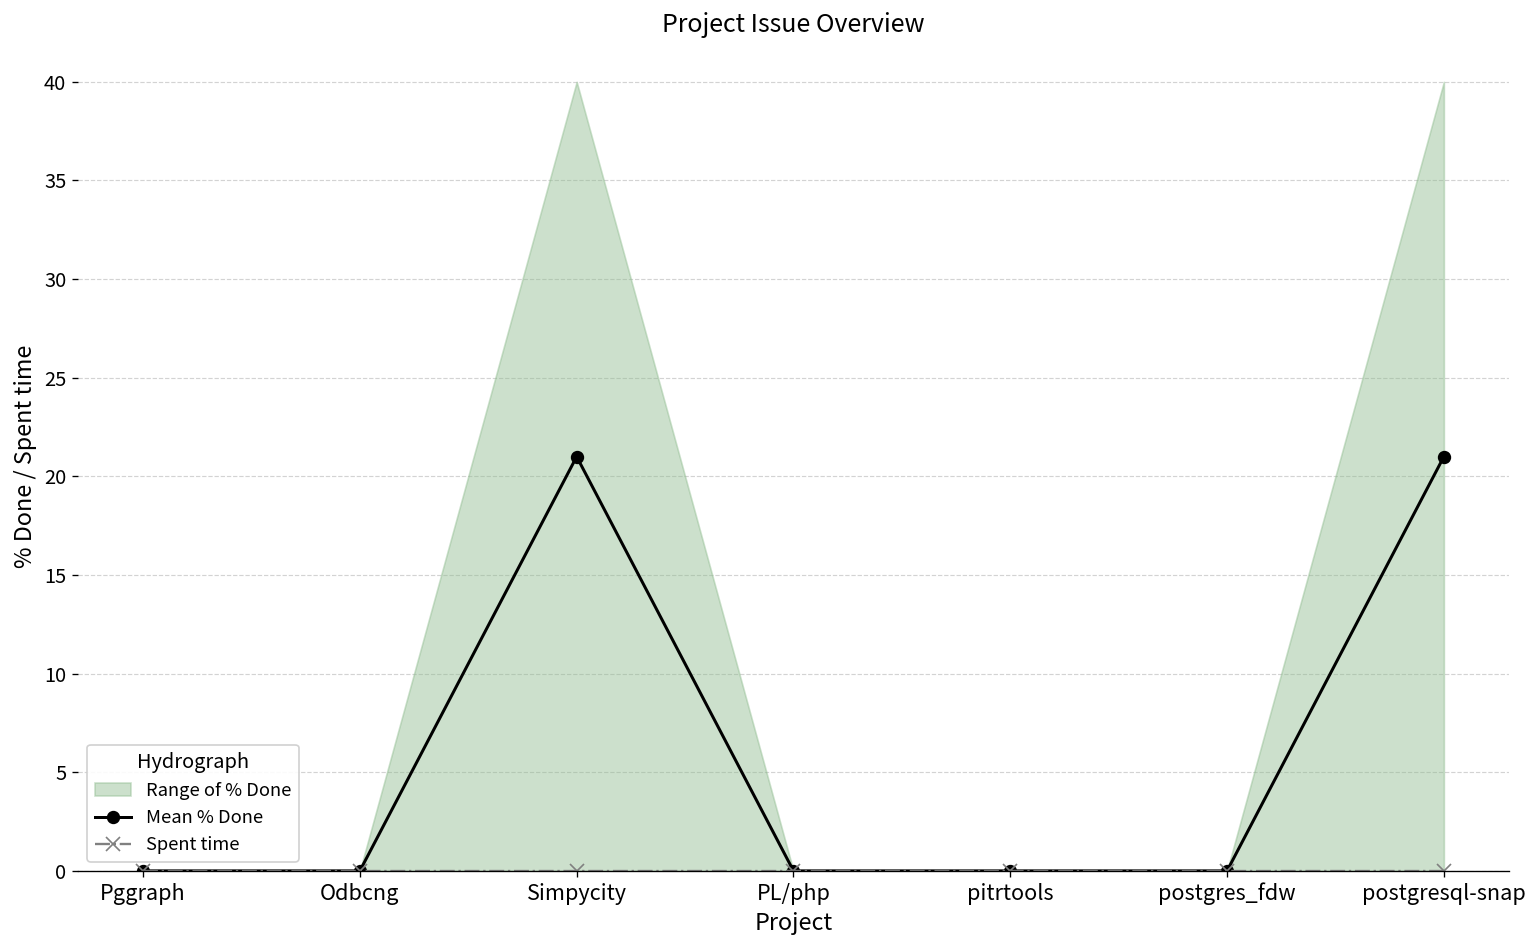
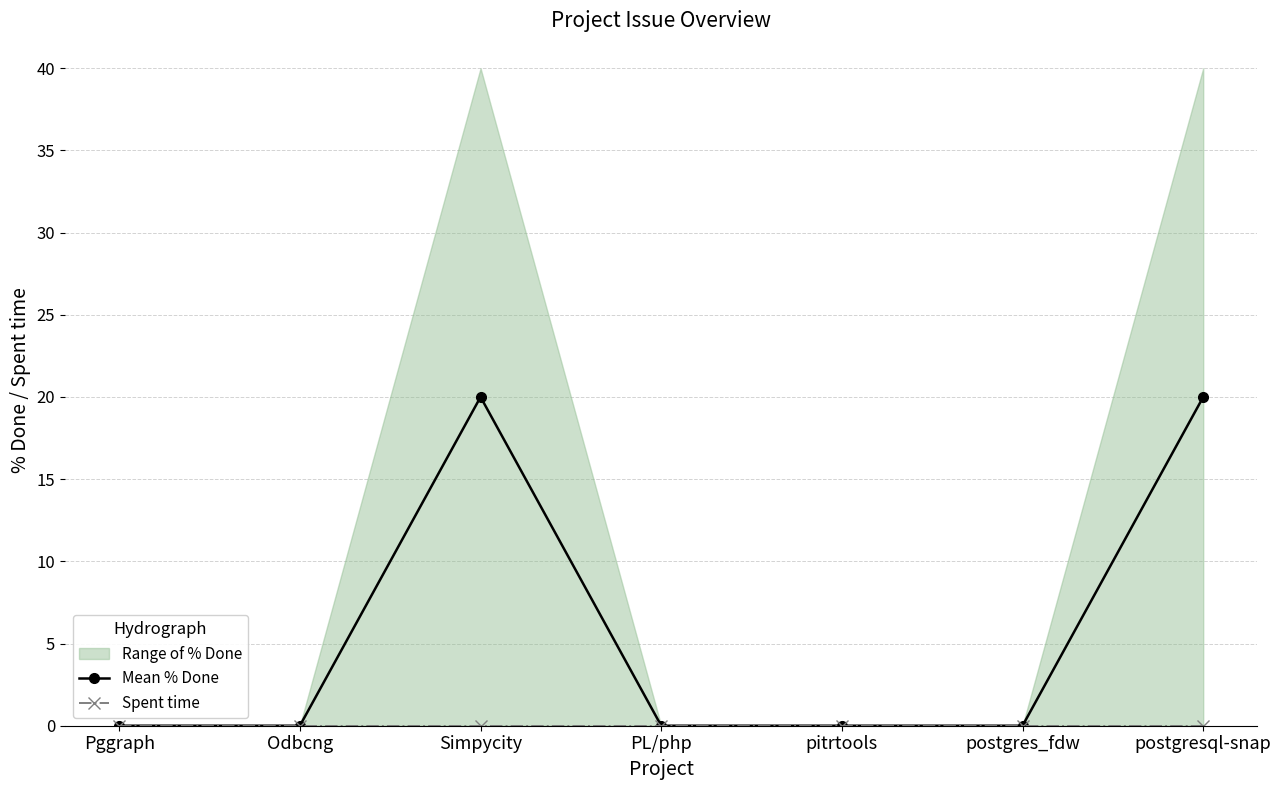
Mean % Done, Simpycity: 21 -> 20
Mean % Done, postgresql-snap: 21 -> 20
